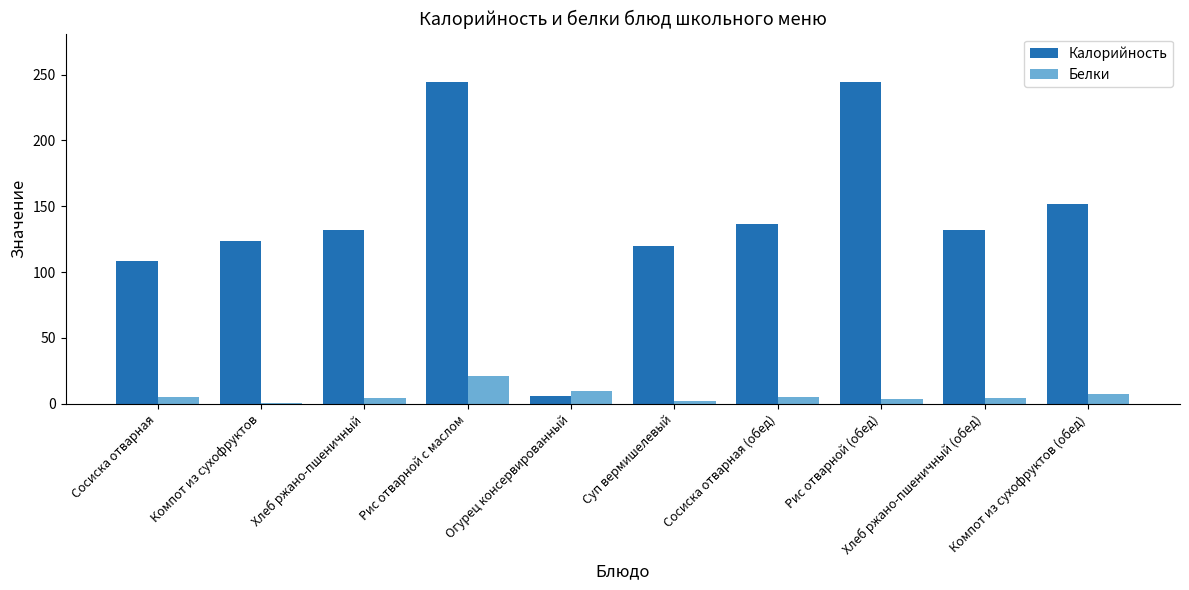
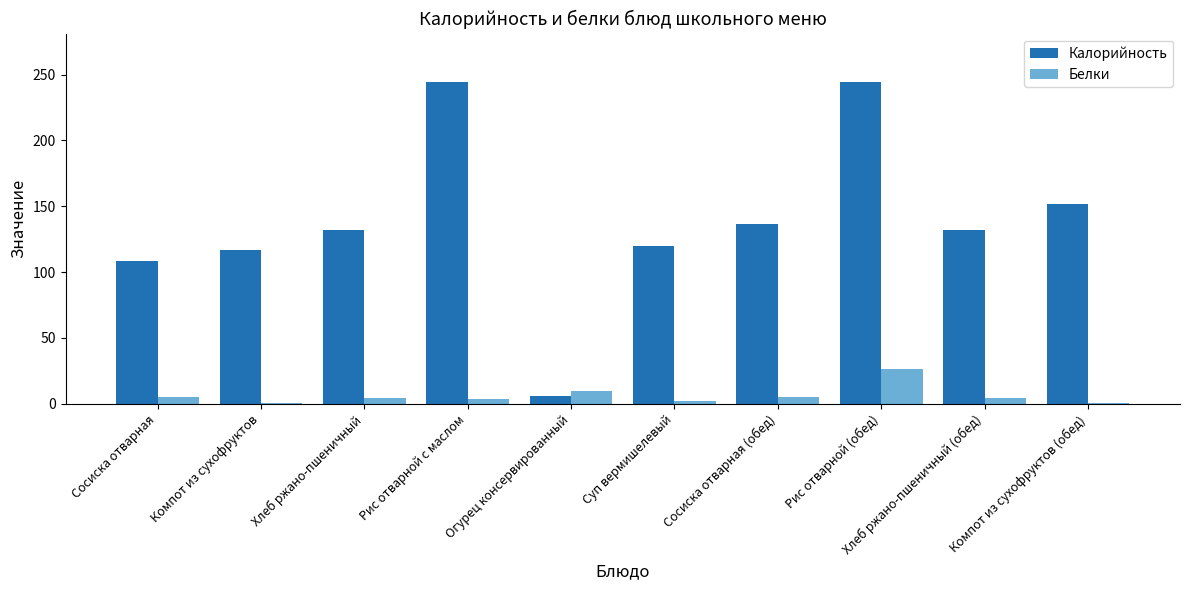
Калорийность, Компот из сухофруктов: 124 -> 117
Белки, Рис отварной с маслом: 21 -> 4
Белки, Рис отварной (обед): 4 -> 27
Белки, Компот из сухофруктов (обед): 7 -> 1
